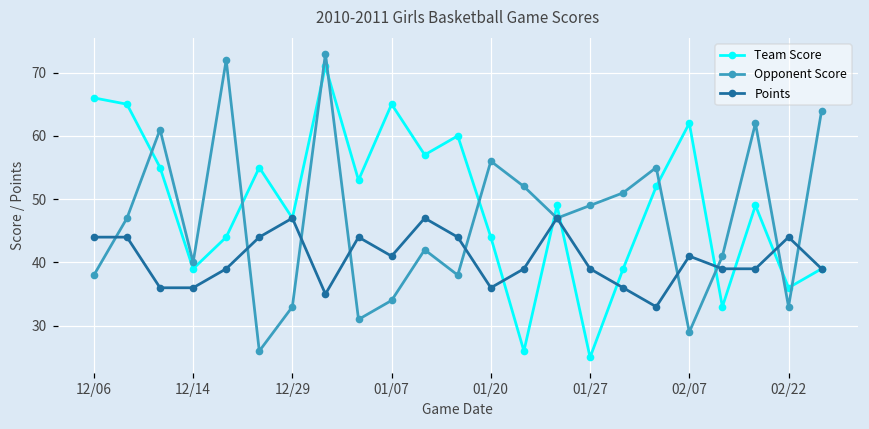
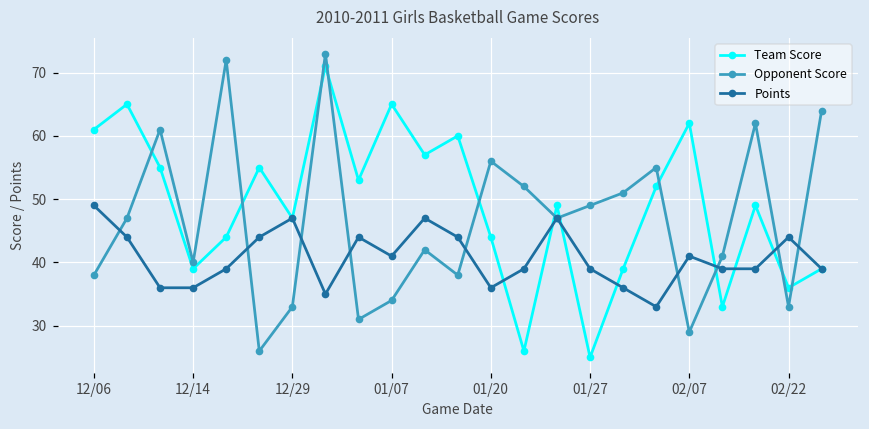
Team Score, 12/06: 66 -> 61
Points, 12/06: 44 -> 49
